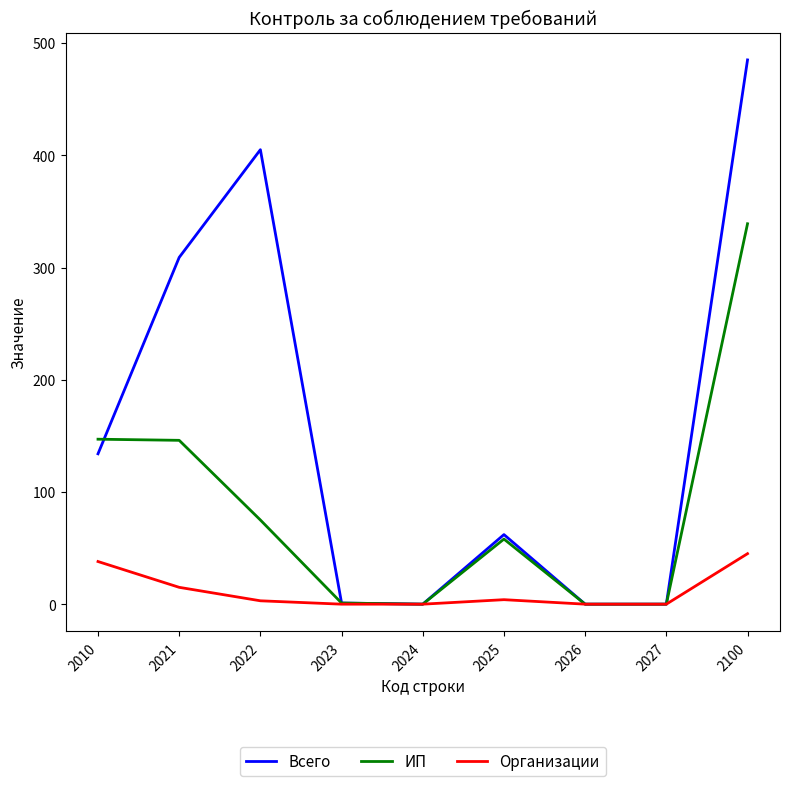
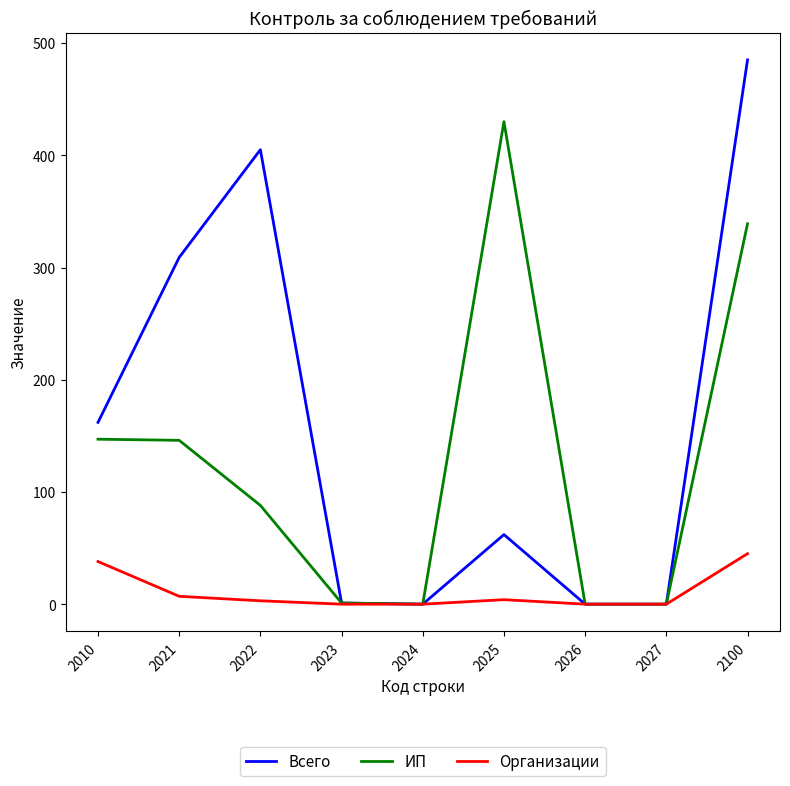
Всего, 2010: 134 -> 162
Организации, 2021: 15 -> 7
ИП, 2022: 75 -> 88
ИП, 2025: 58 -> 430
